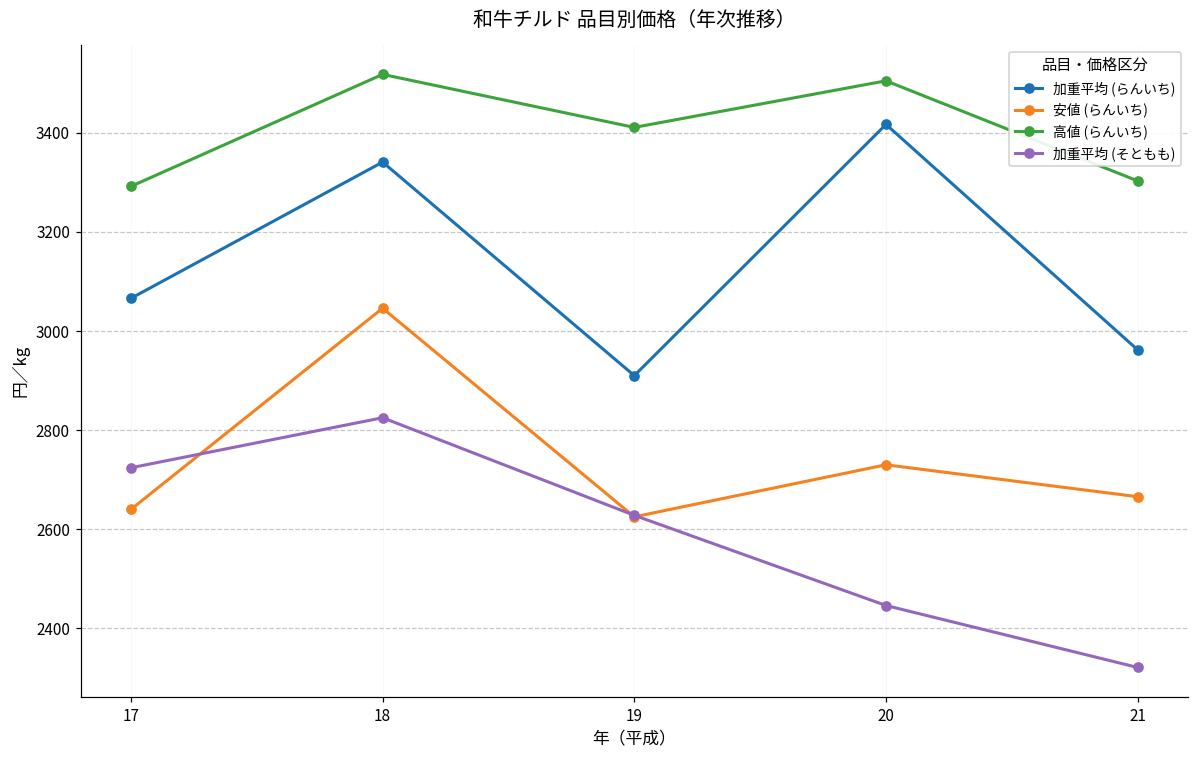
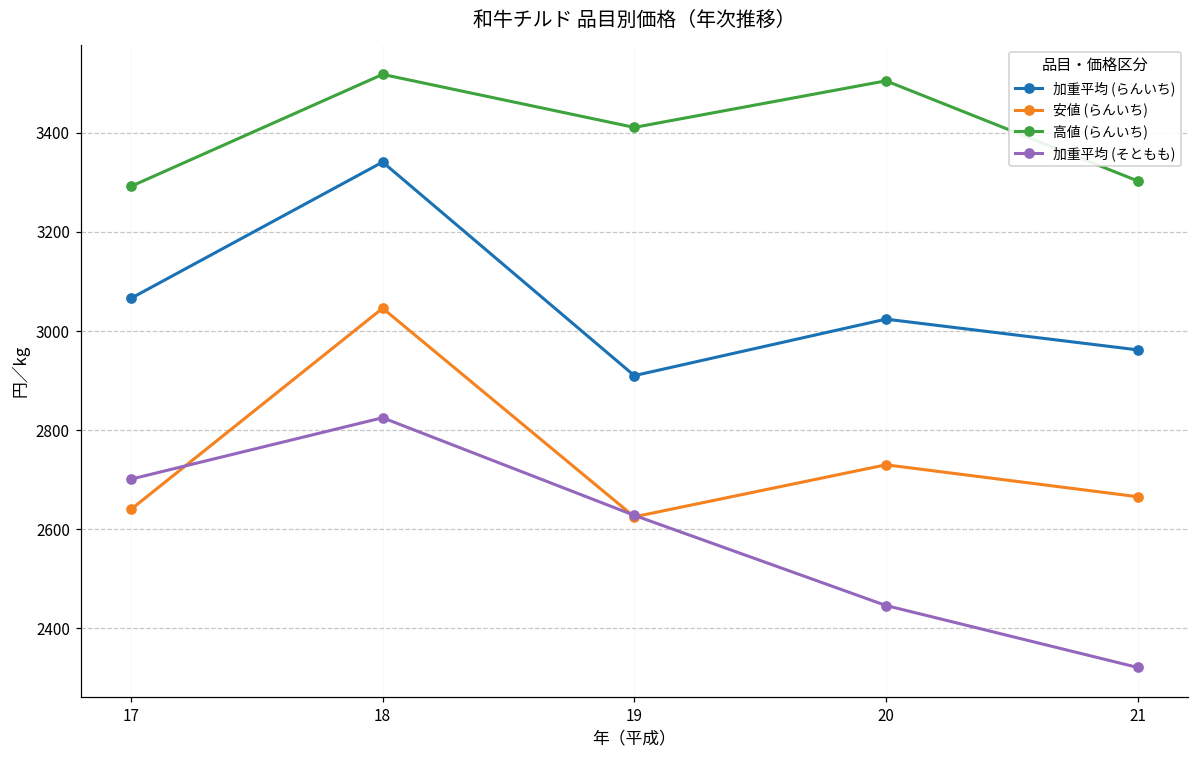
加重平均 (そともも), 17: 2720 -> 2700
加重平均 (らんいち), 20: 3420 -> 3020
